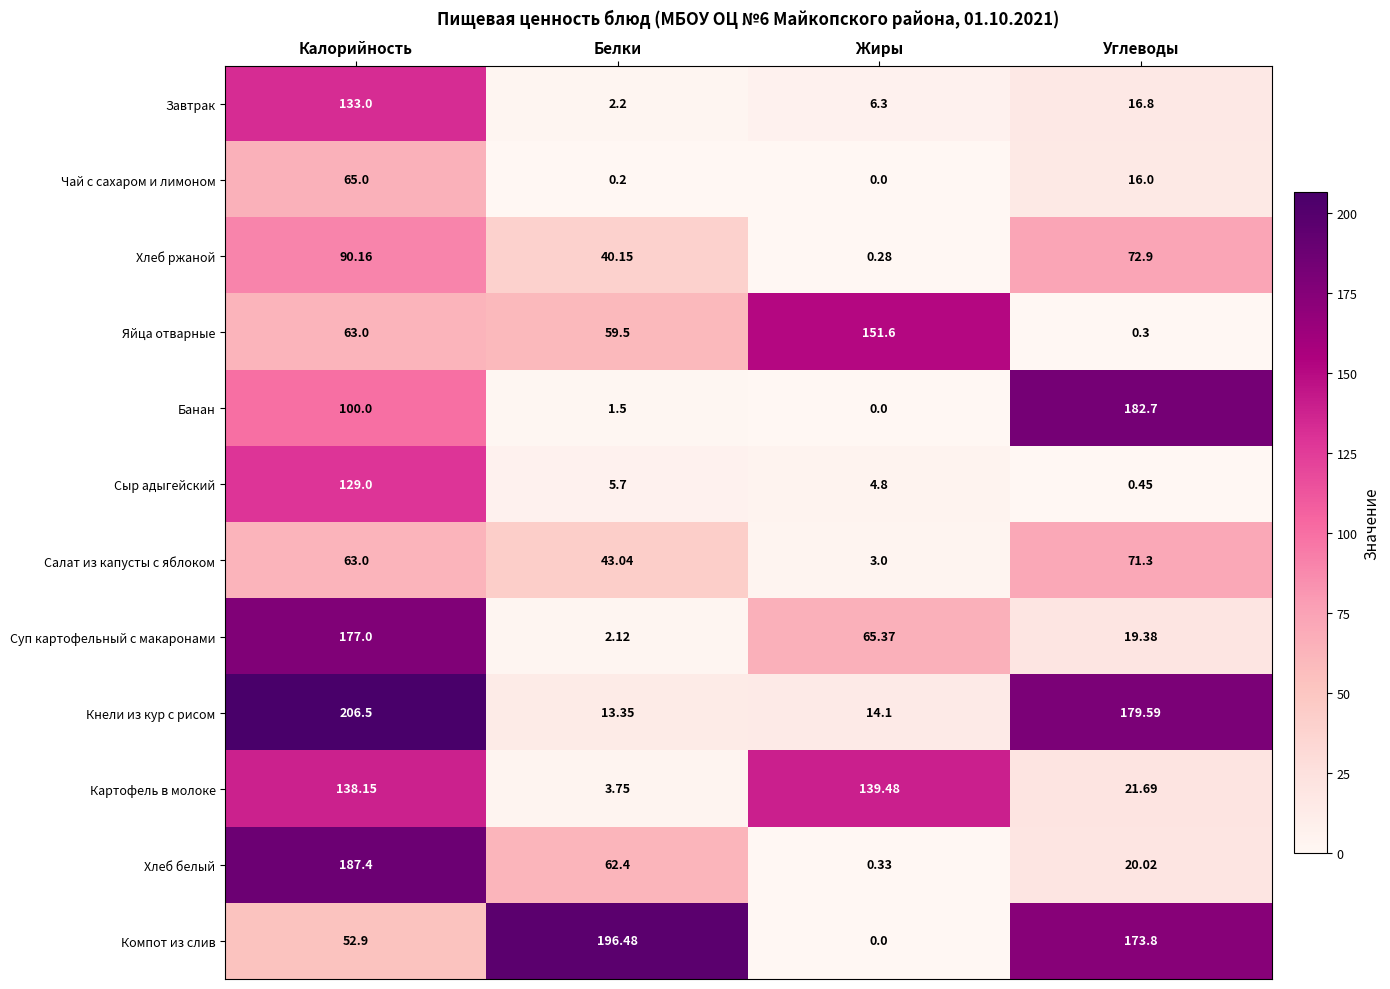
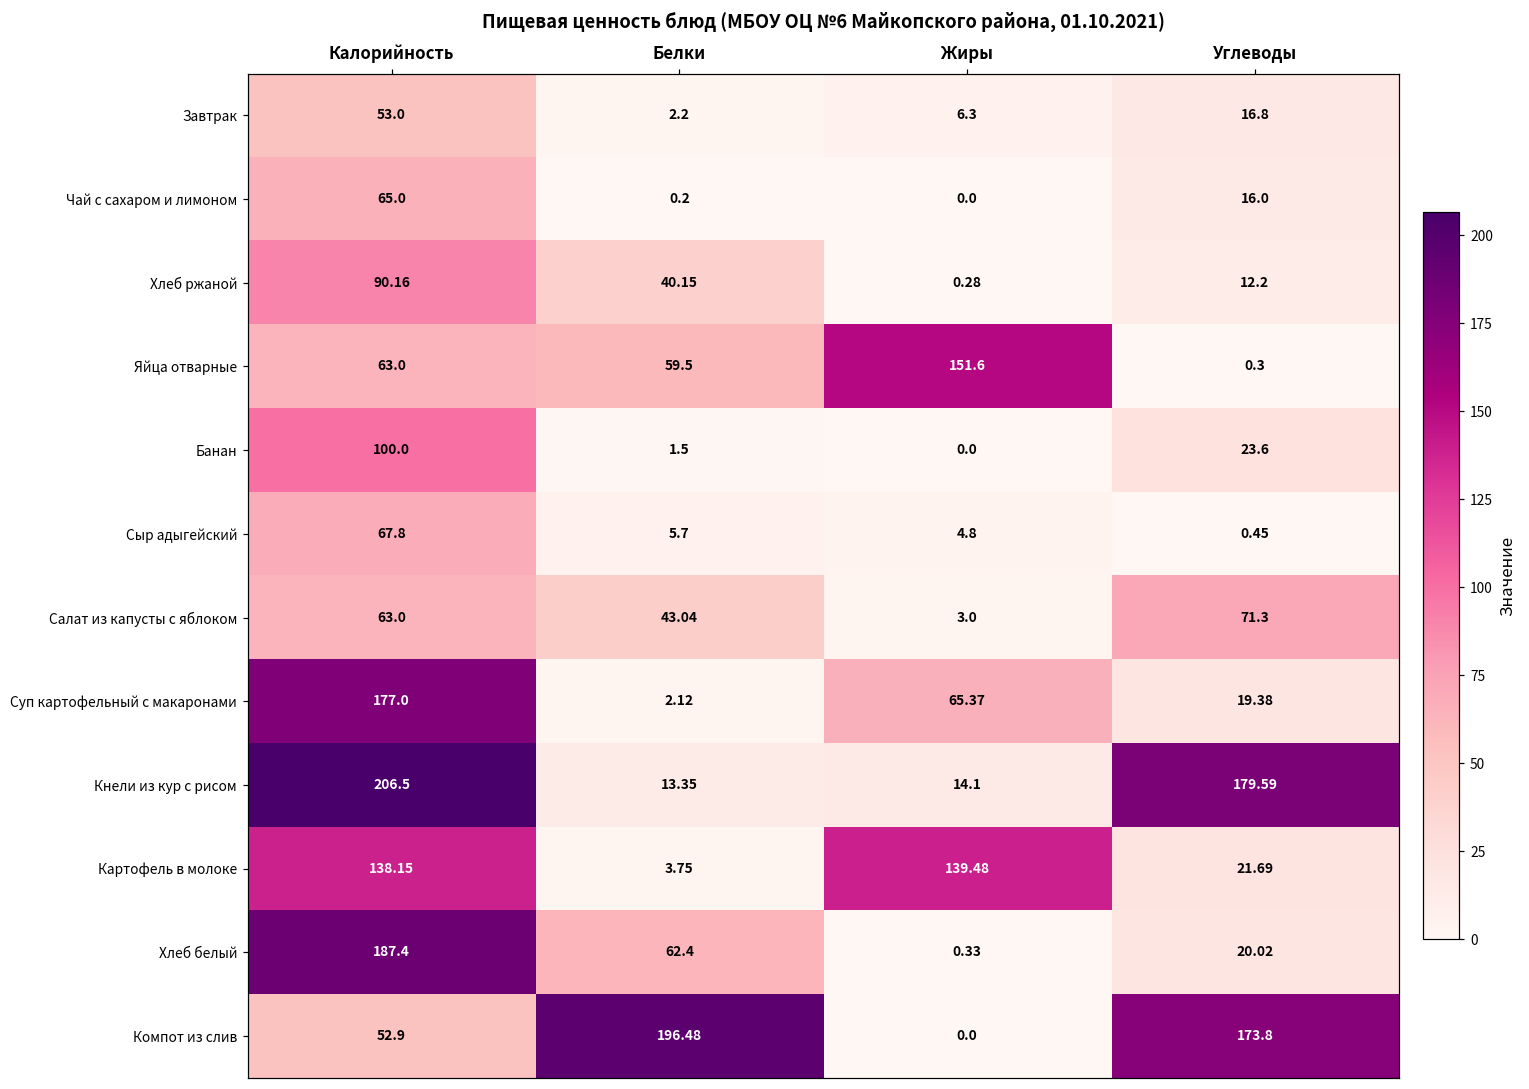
Завтрак, Калорийность: 133.0 -> 53.0
Хлеб ржаной, Углеводы: 72.9 -> 12.2
Банан, Углеводы: 182.7 -> 23.6
Сыр адыгейский, Калорийность: 129.0 -> 67.8
